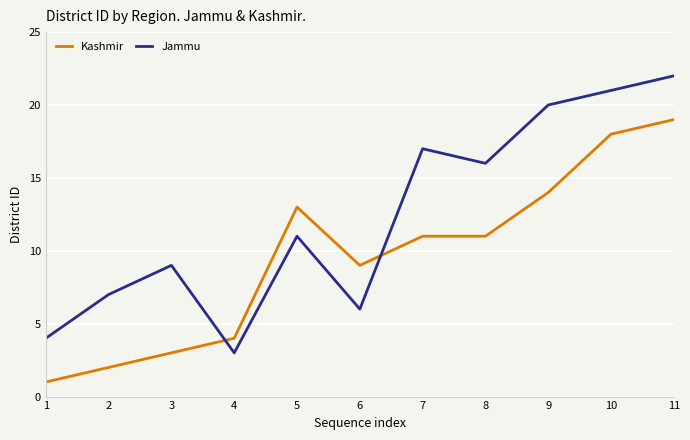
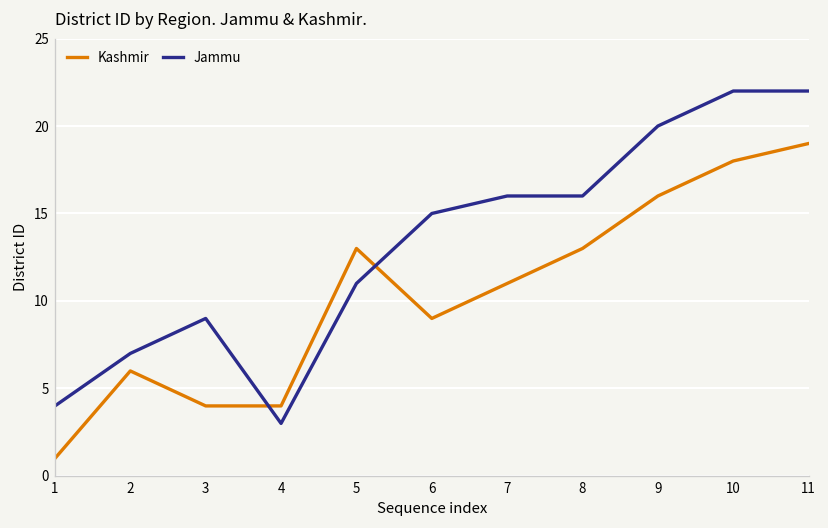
Kashmir, 2: 2 -> 6
Kashmir, 3: 3 -> 4
Jammu, 6: 6 -> 15
Jammu, 7: 17 -> 16
Kashmir, 8: 11 -> 13
Kashmir, 9: 14 -> 16
Jammu, 10: 21 -> 22
